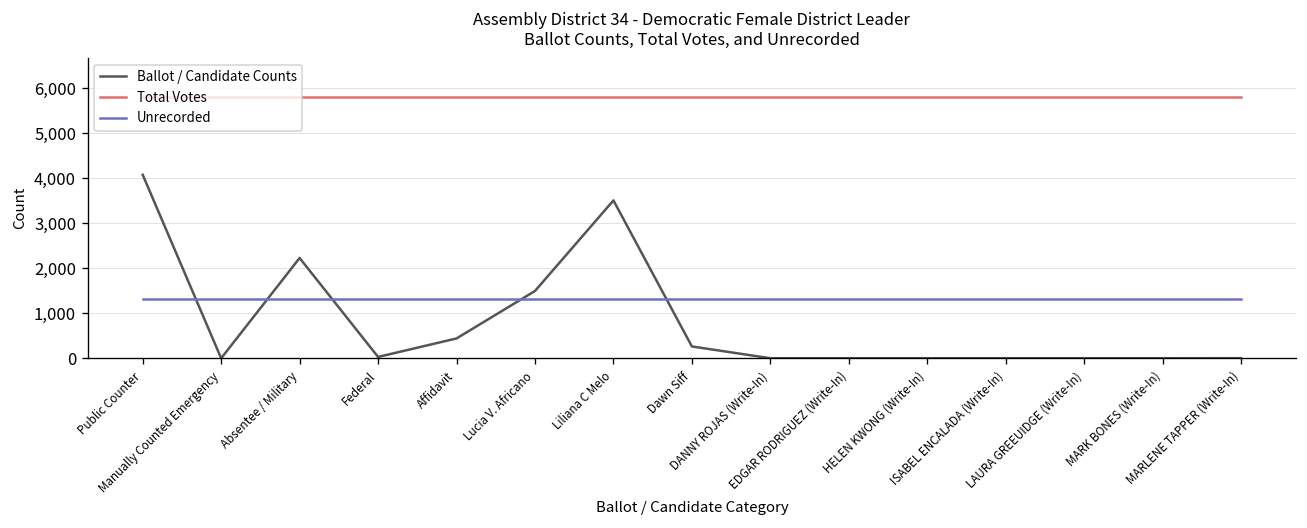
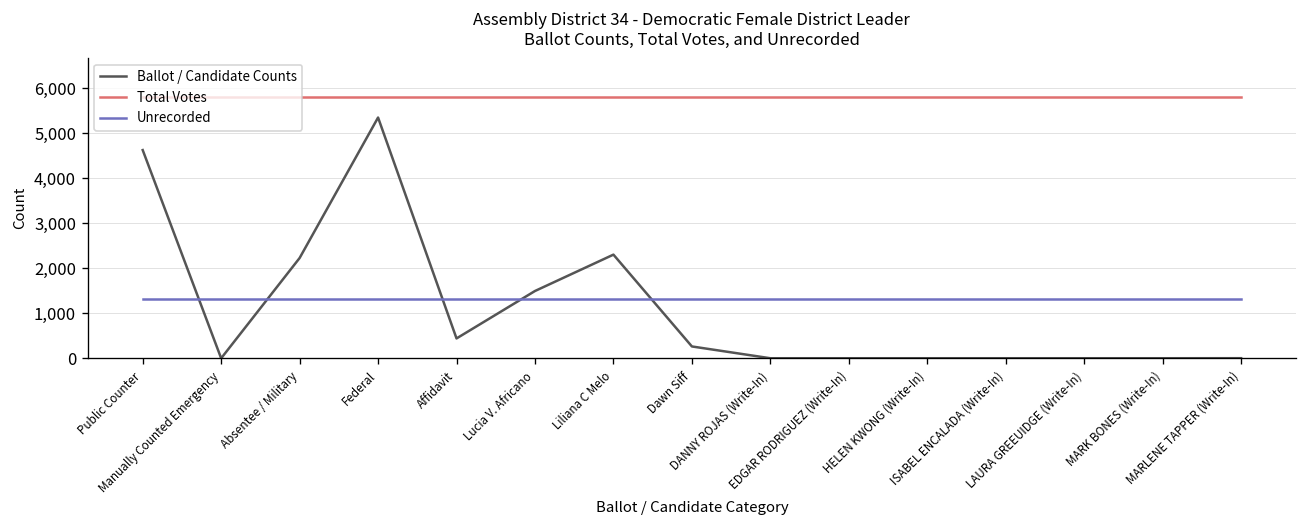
Ballot / Candidate Counts, Public Counter: 4,100 -> 4,600
Ballot / Candidate Counts, Federal: 0 -> 5,300
Ballot / Candidate Counts, Liliana C Melo: 3,500 -> 2,300
